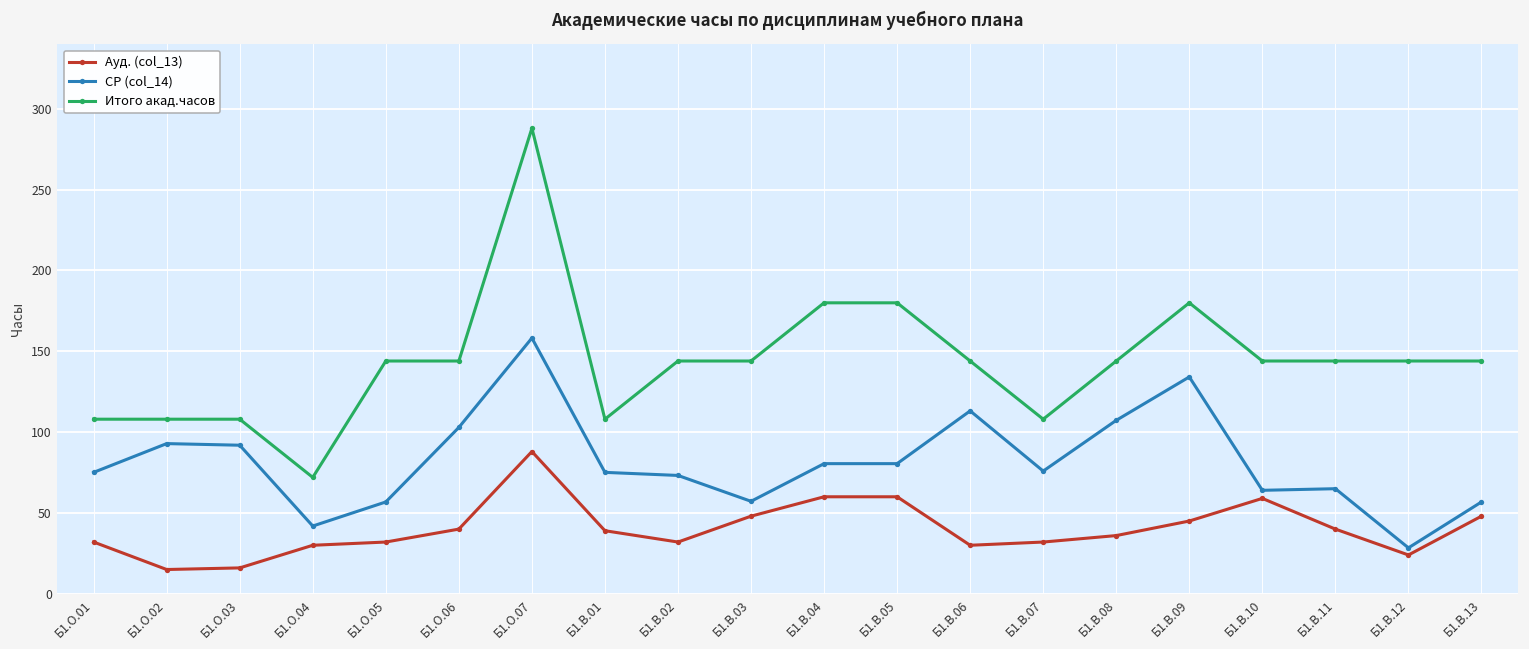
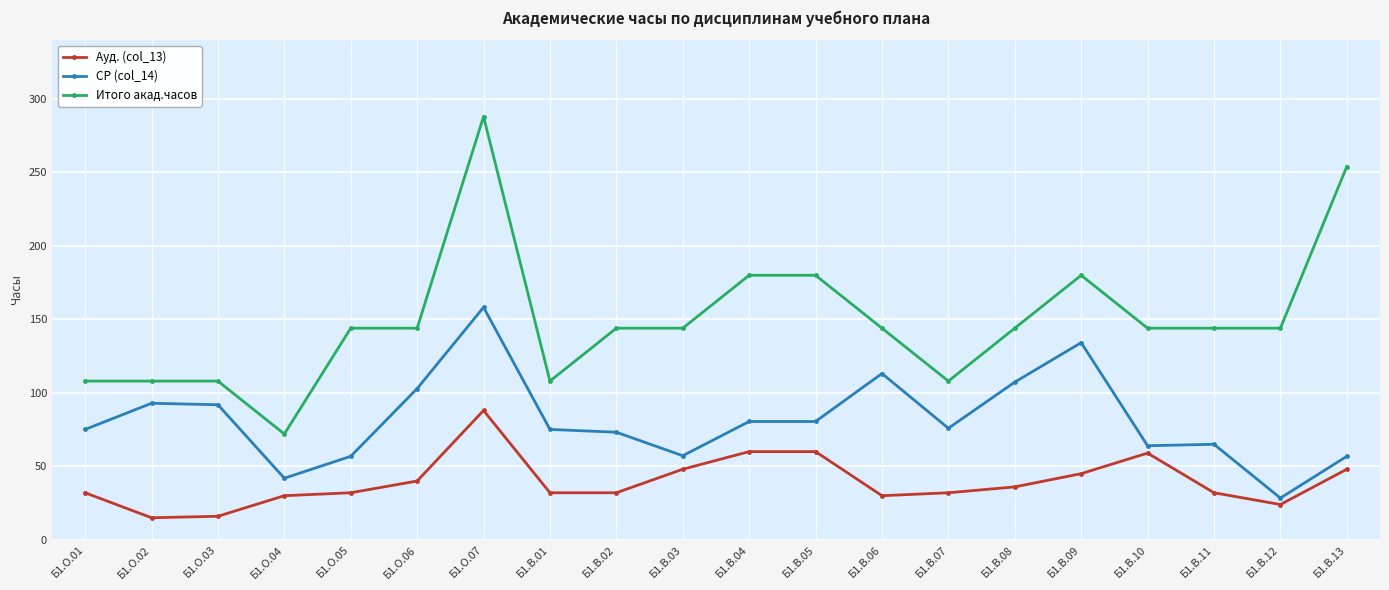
Ауд. (col_13), Б1.В.01: 39 -> 32
Ауд. (col_13), Б1.В.11: 40 -> 32
Итого акад.часов, Б1.В.13: 144 -> 254
